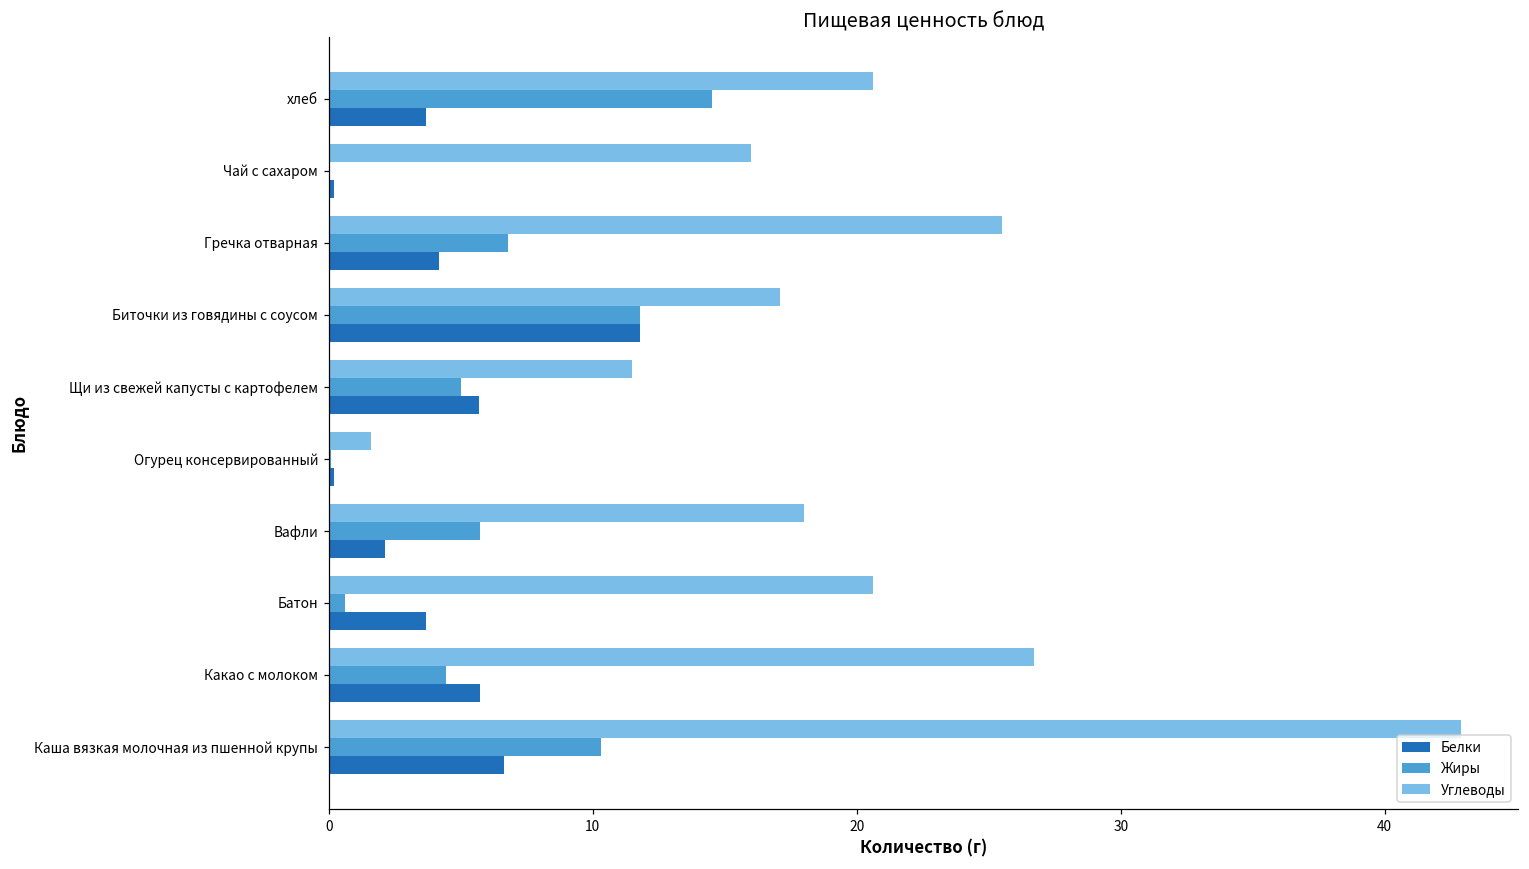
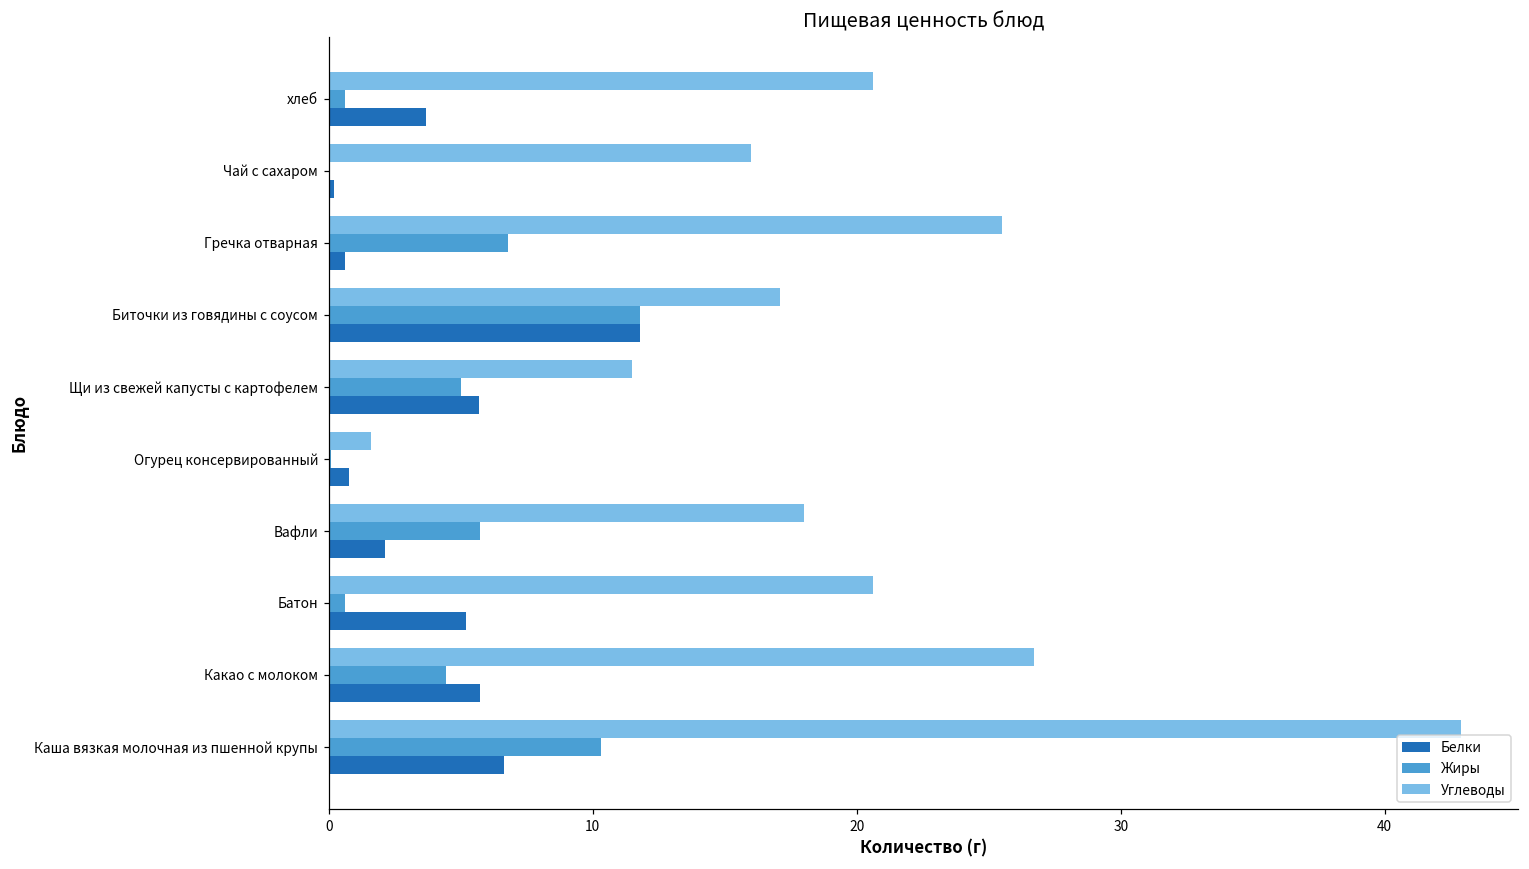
Жиры, хлеб: 14.5 -> 0.6
Белки, Гречка отварная: 4.2 -> 0.6
Белки, Огурец консервированный: 0.2 -> 0.8
Белки, Батон: 3.7 -> 5.2
